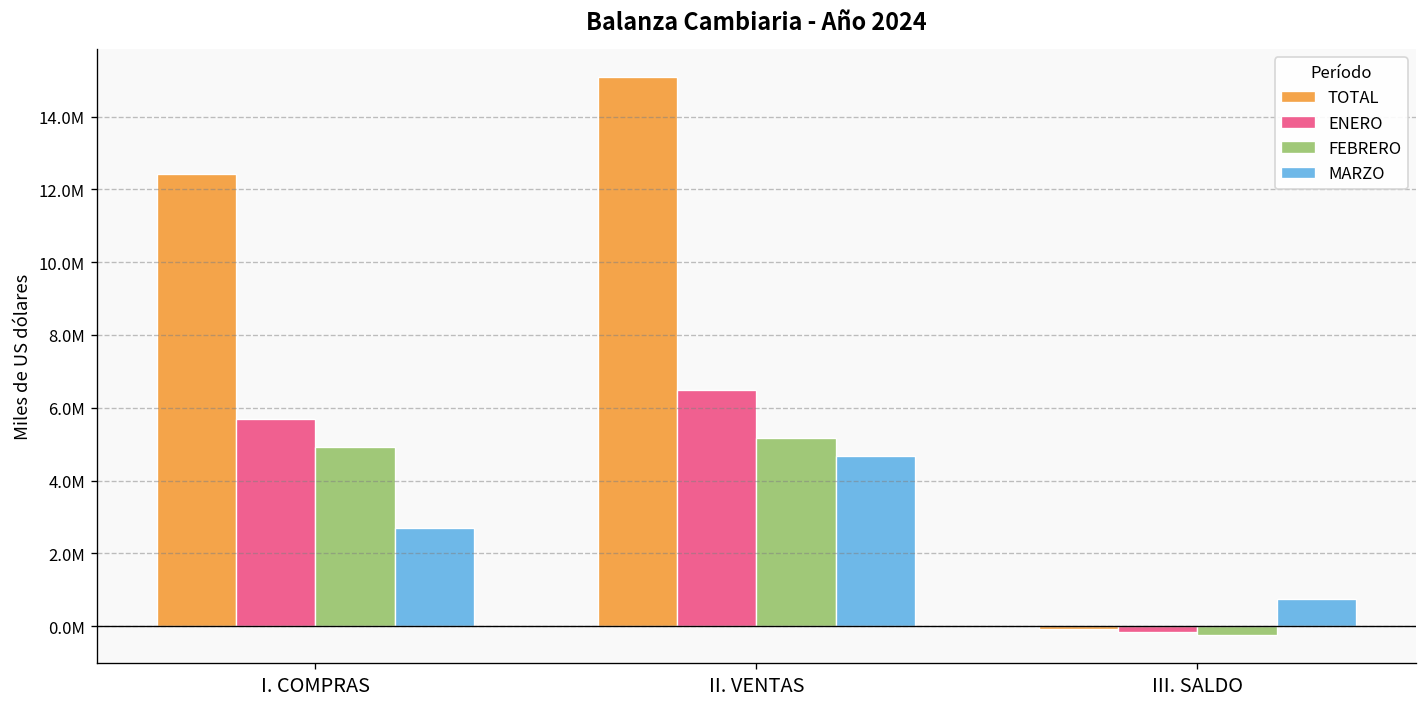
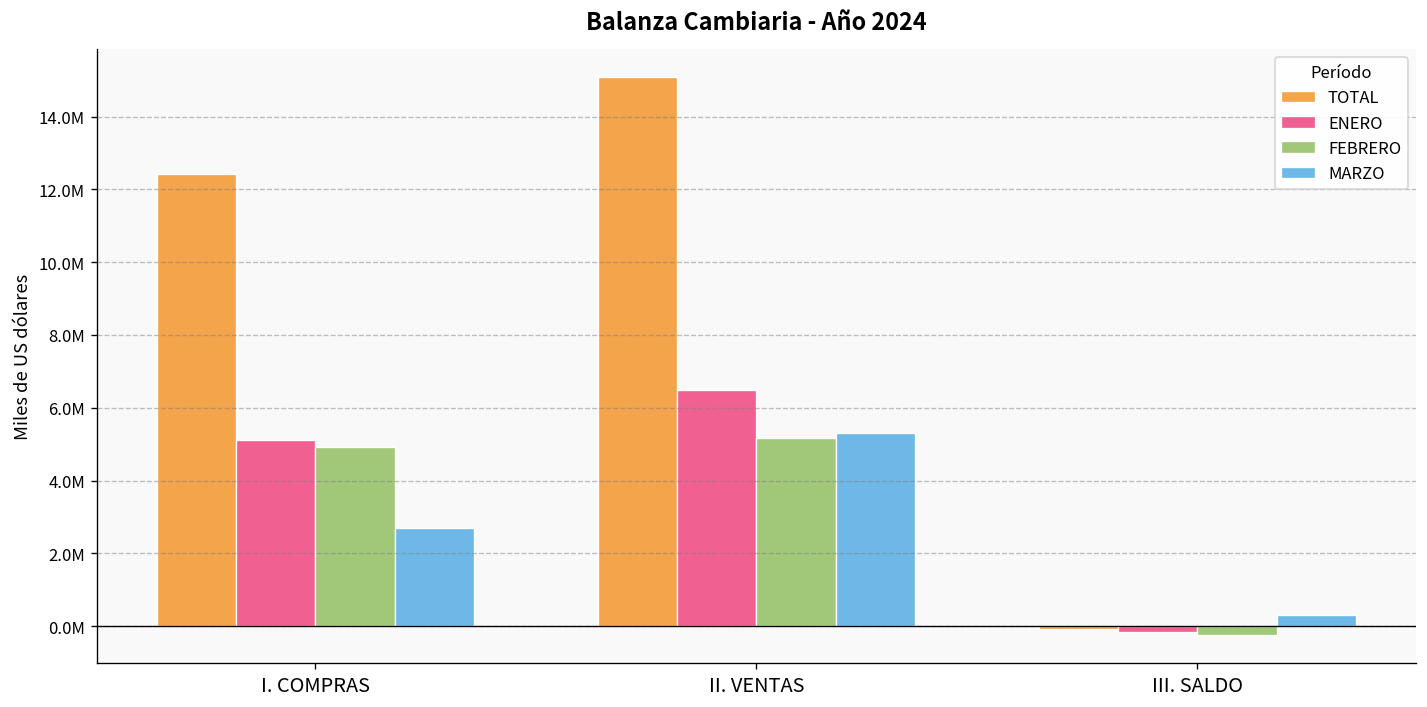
ENERO, I. COMPRAS: 5700000 -> 5100000
MARZO, II. VENTAS: 4700000 -> 5300000
MARZO, III. SALDO: 800000 -> 300000
